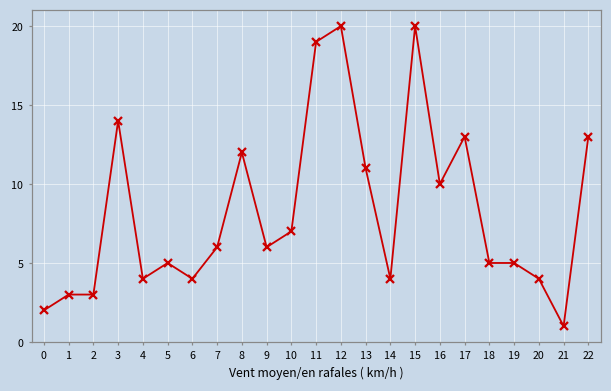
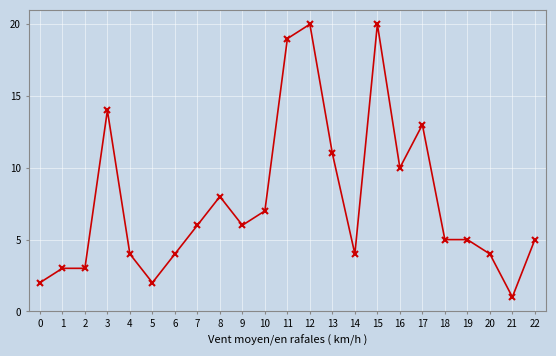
5: 5 -> 2
8: 12 -> 8
22: 13 -> 5
